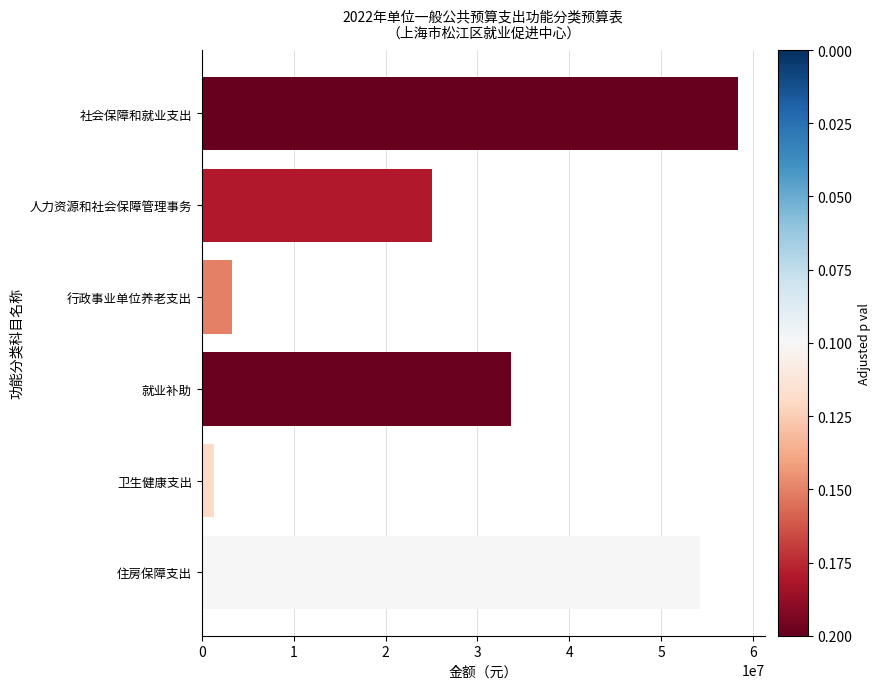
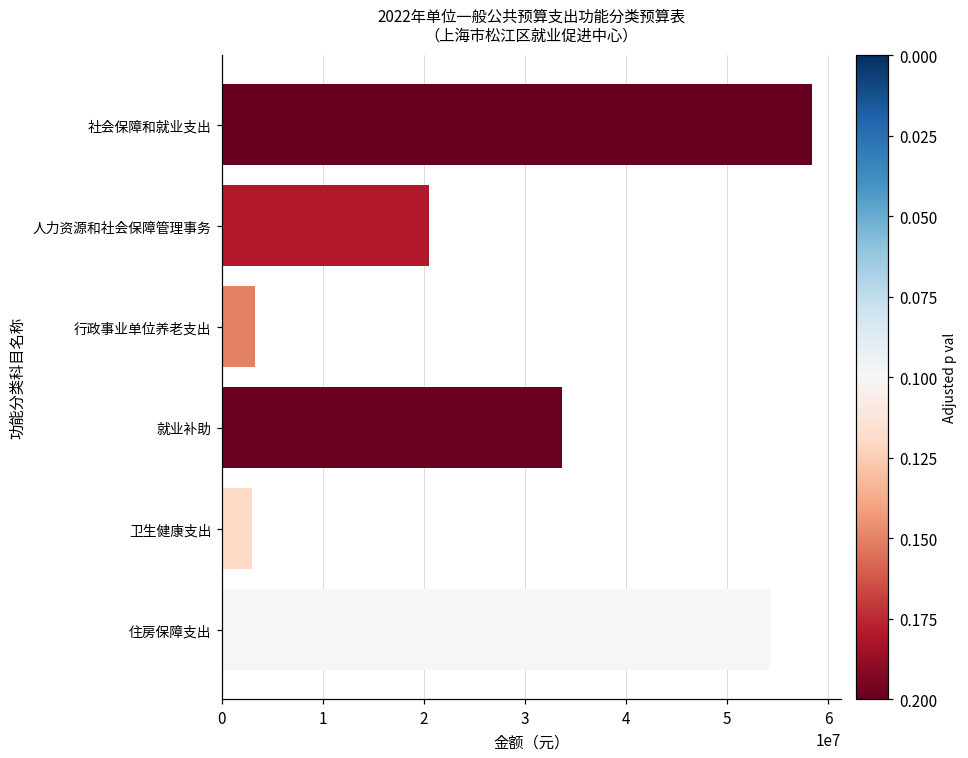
人力资源和社会保障管理事务: 25000000 -> 20000000
卫生健康支出: 1000000 -> 3000000
